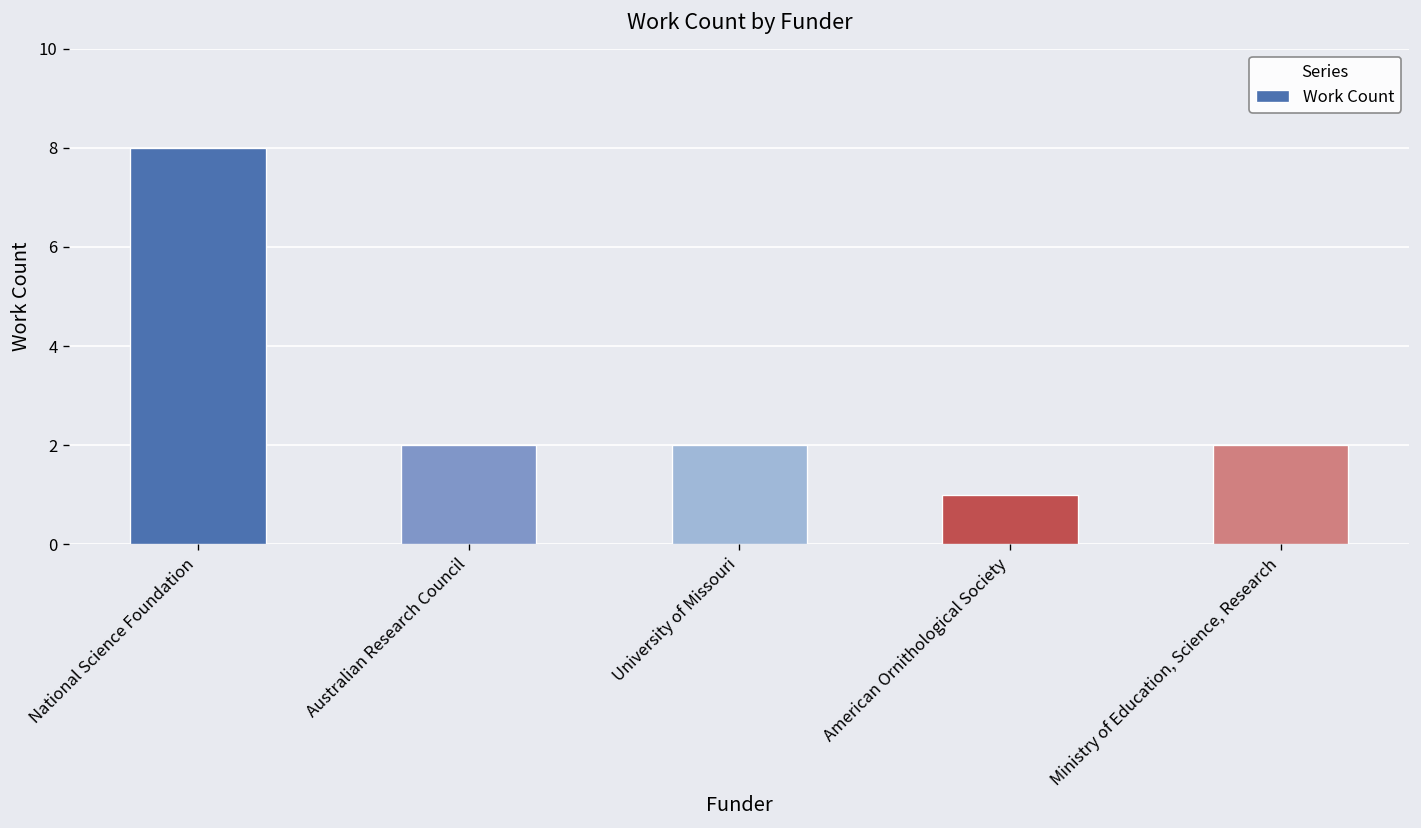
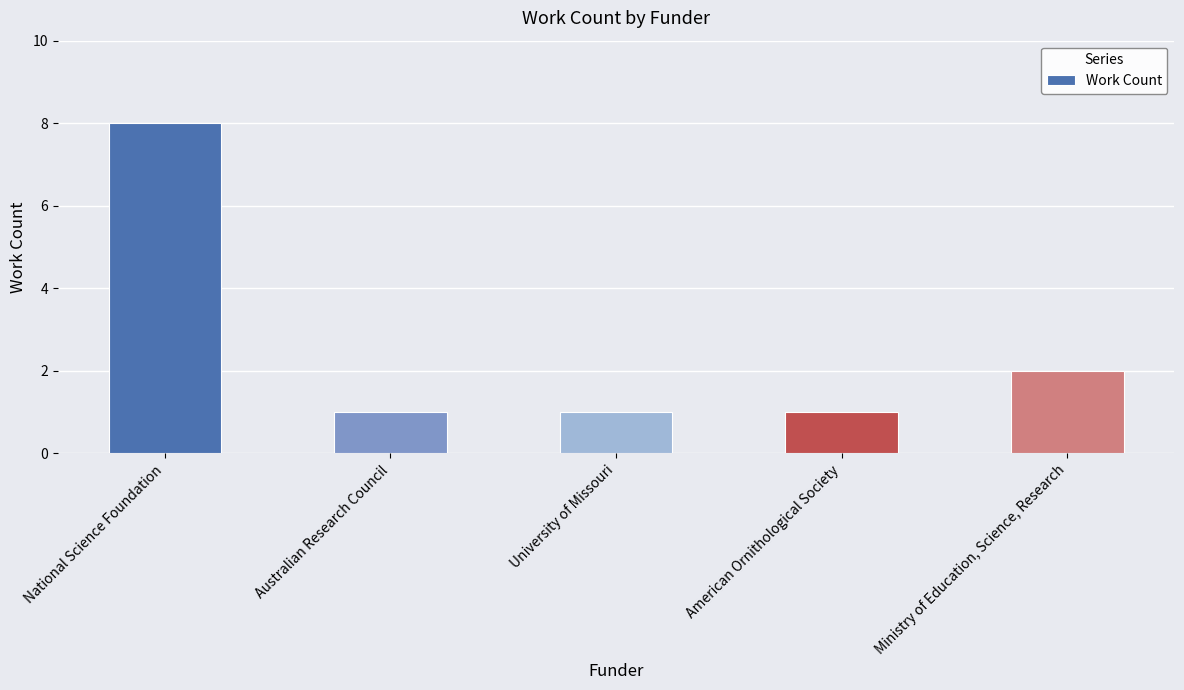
Australian Research Council: 2 -> 1
University of Missouri: 2 -> 1
